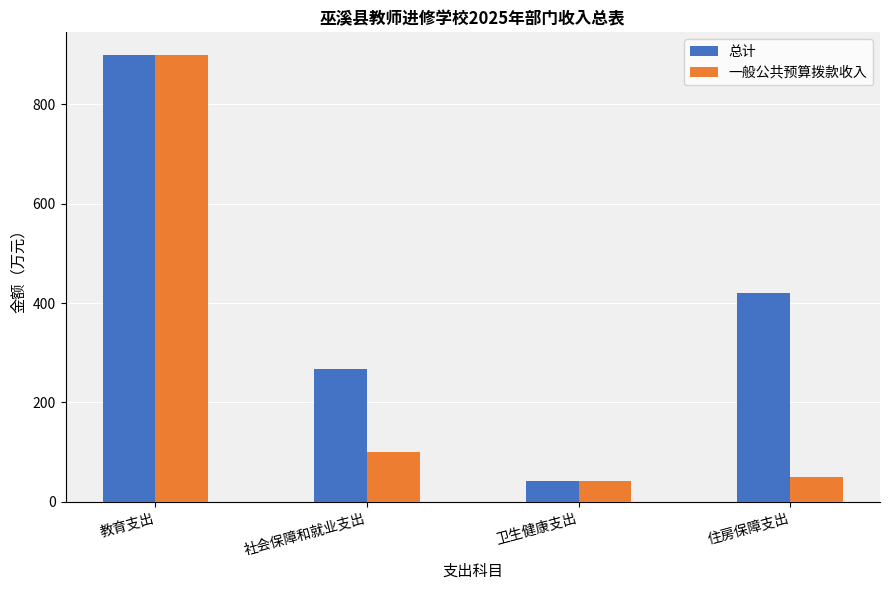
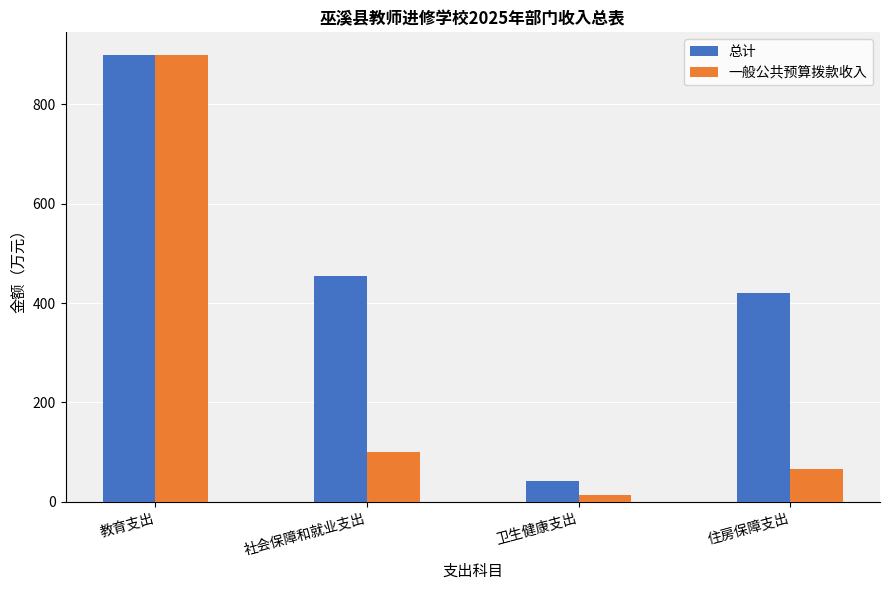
总计, 社会保障和就业支出: 270 -> 460
一般公共预算拨款收入, 卫生健康支出: 40 -> 10
一般公共预算拨款收入, 住房保障支出: 50 -> 70
